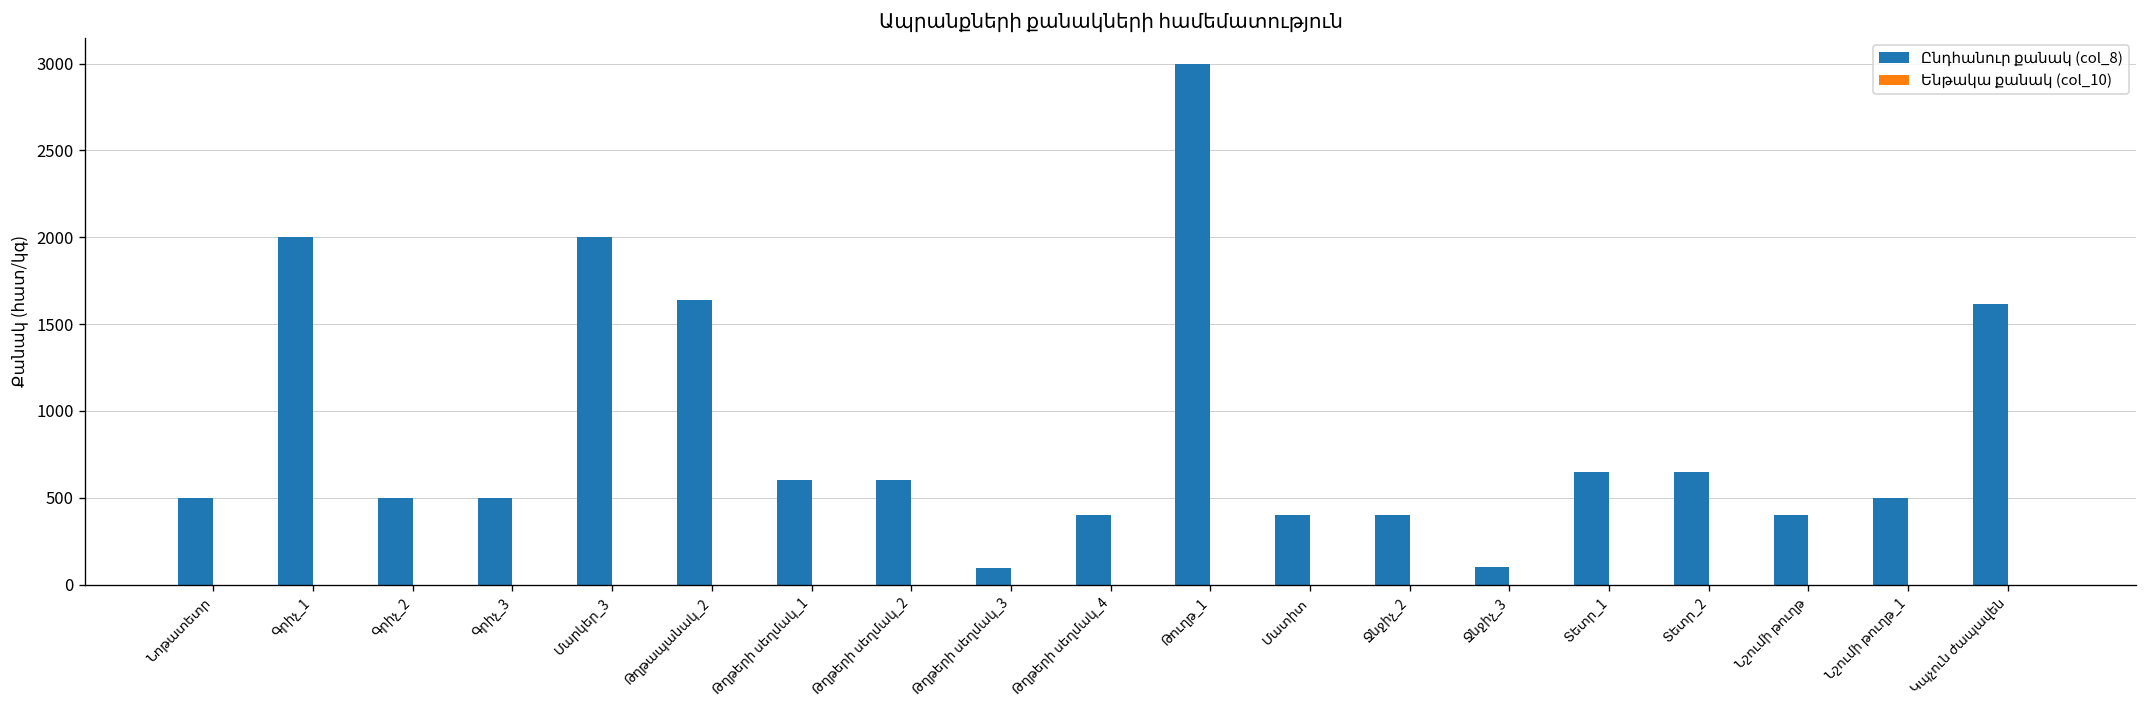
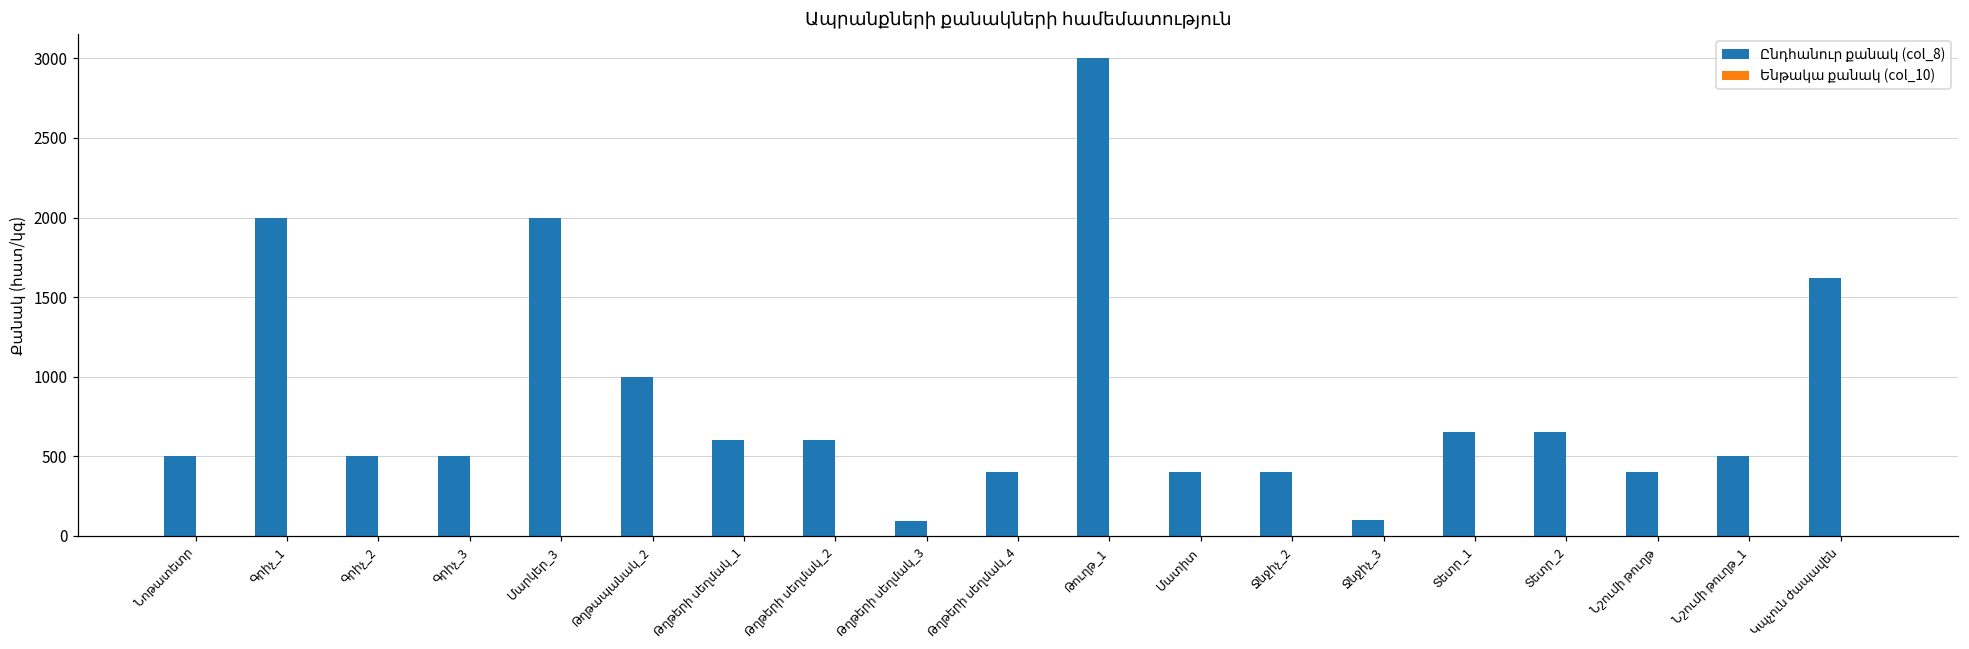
Ընդհանուր քանակ (col_8), Թղթապանակ_2: 1640 -> 1000
